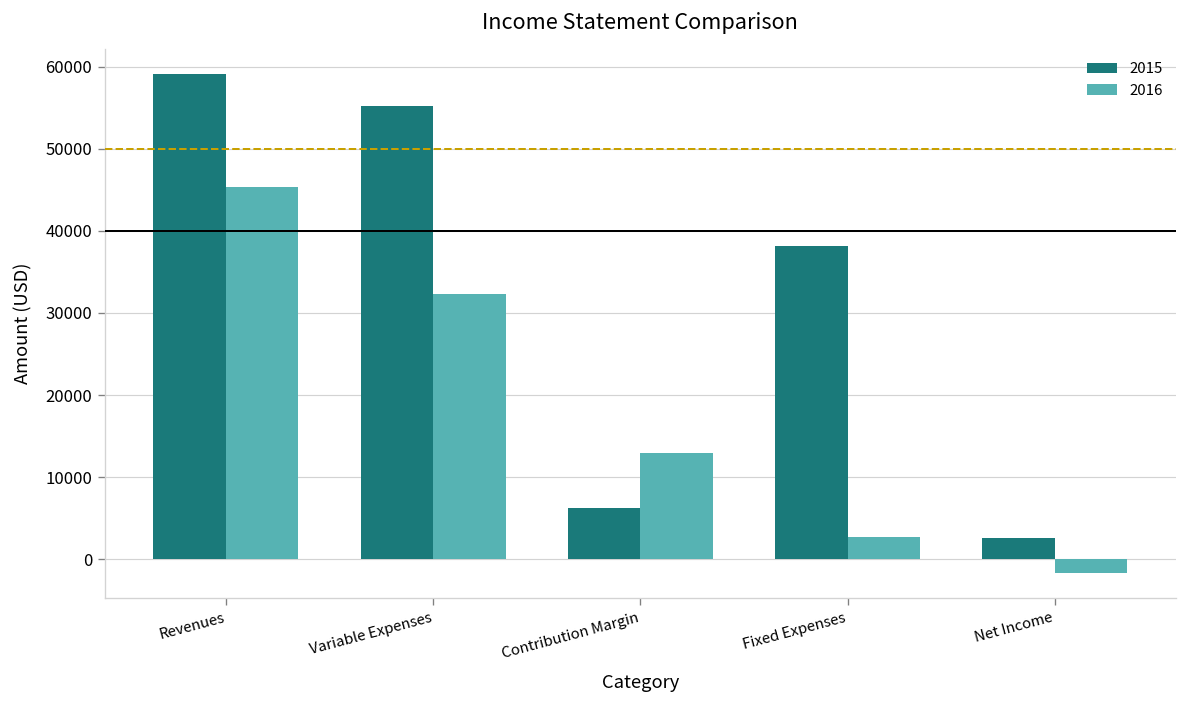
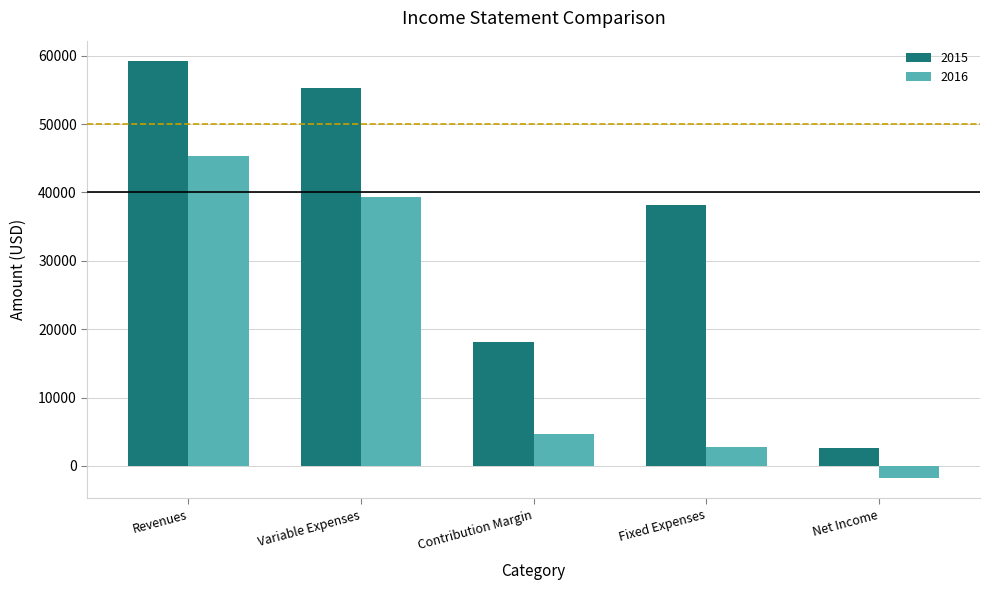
2016, Variable Expenses: 32000 -> 39000
2015, Contribution Margin: 6000 -> 18000
2016, Contribution Margin: 13000 -> 5000
